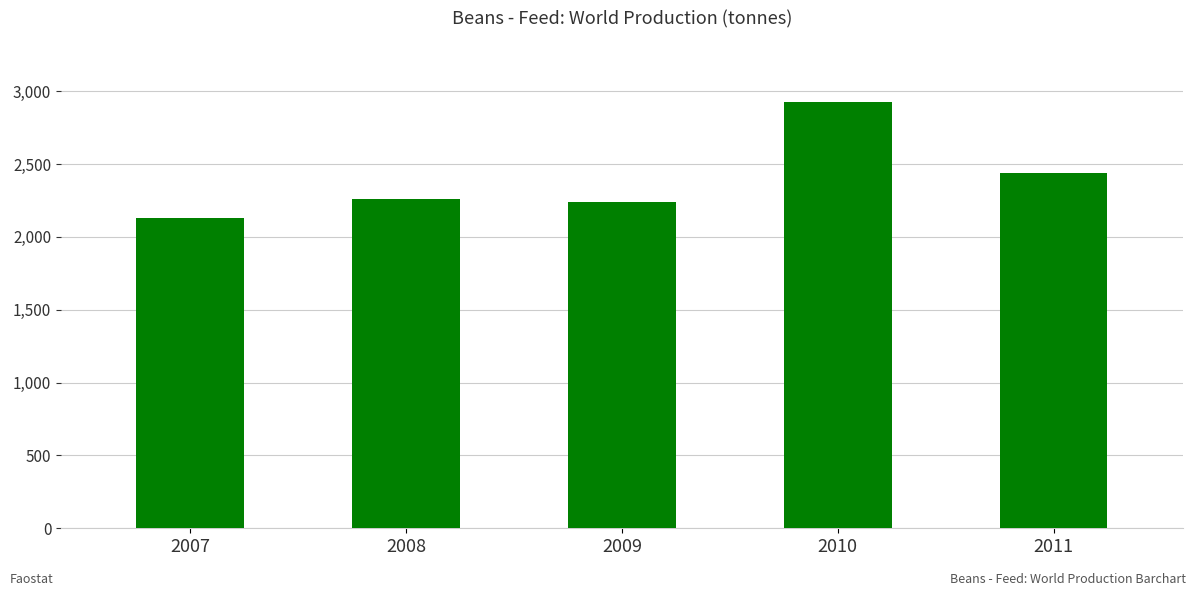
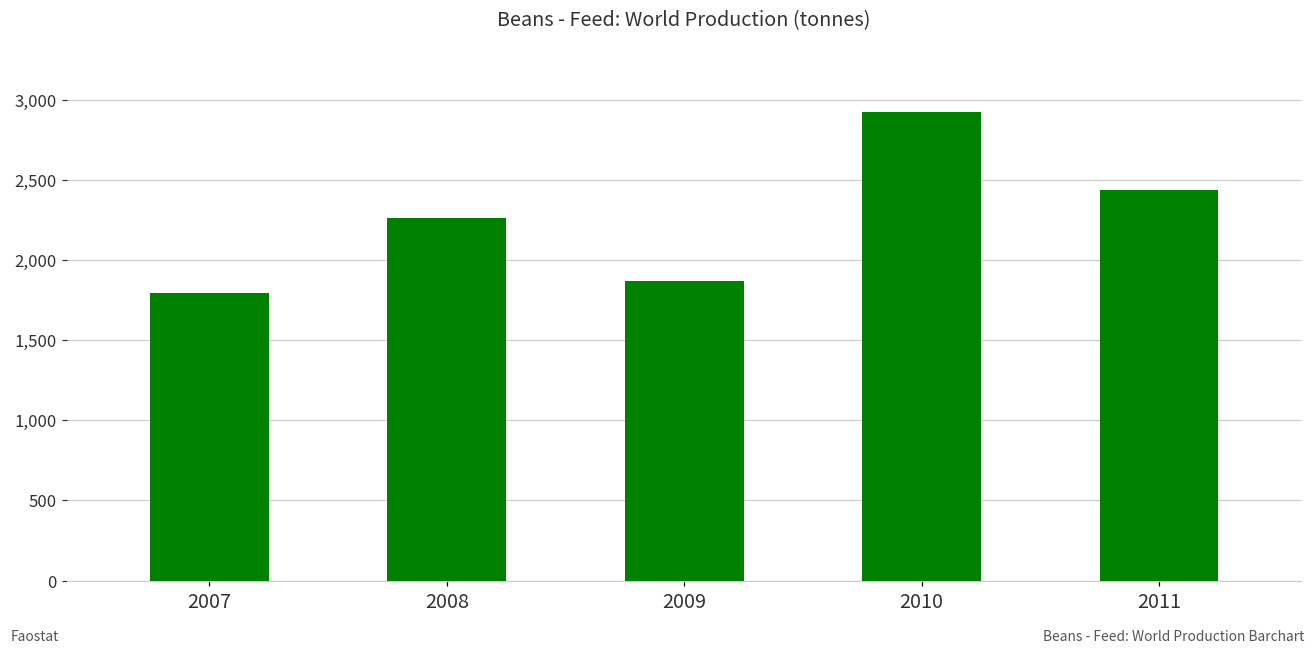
2007: 2,130 -> 1,800
2009: 2,240 -> 1,870
